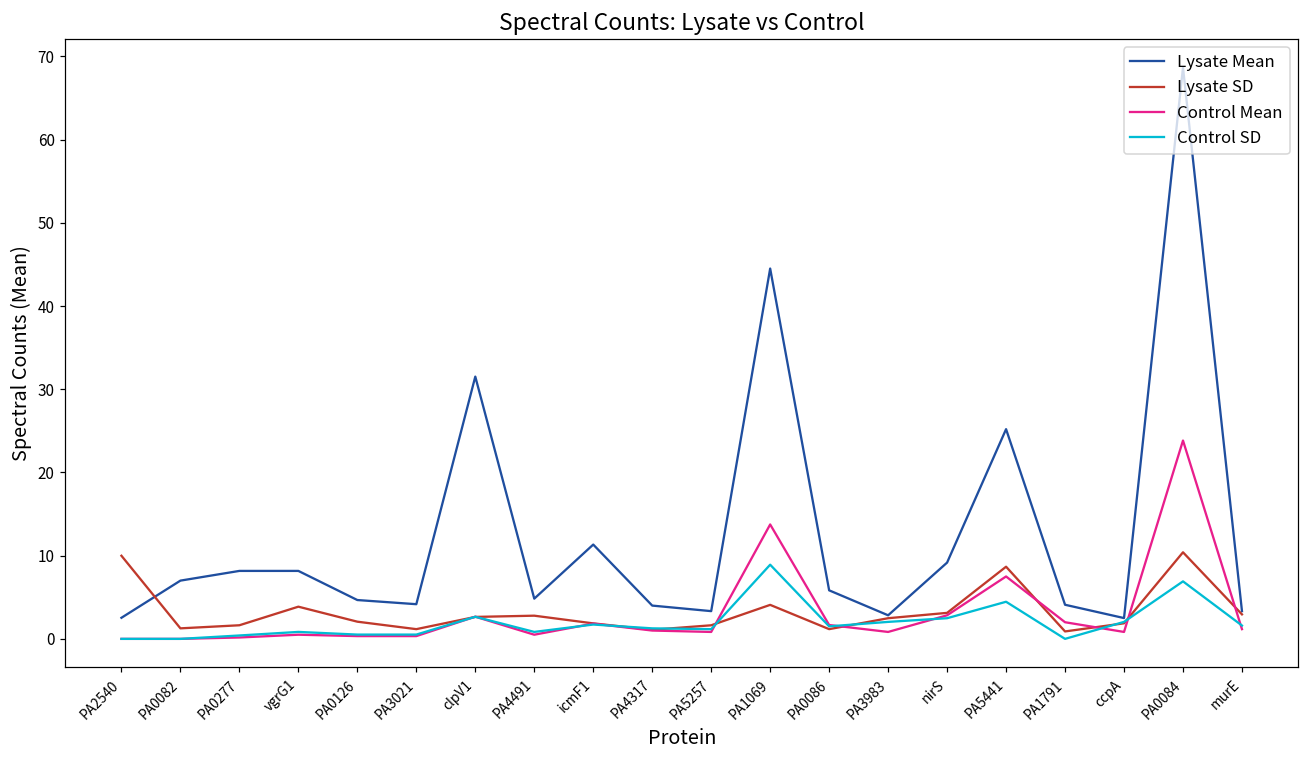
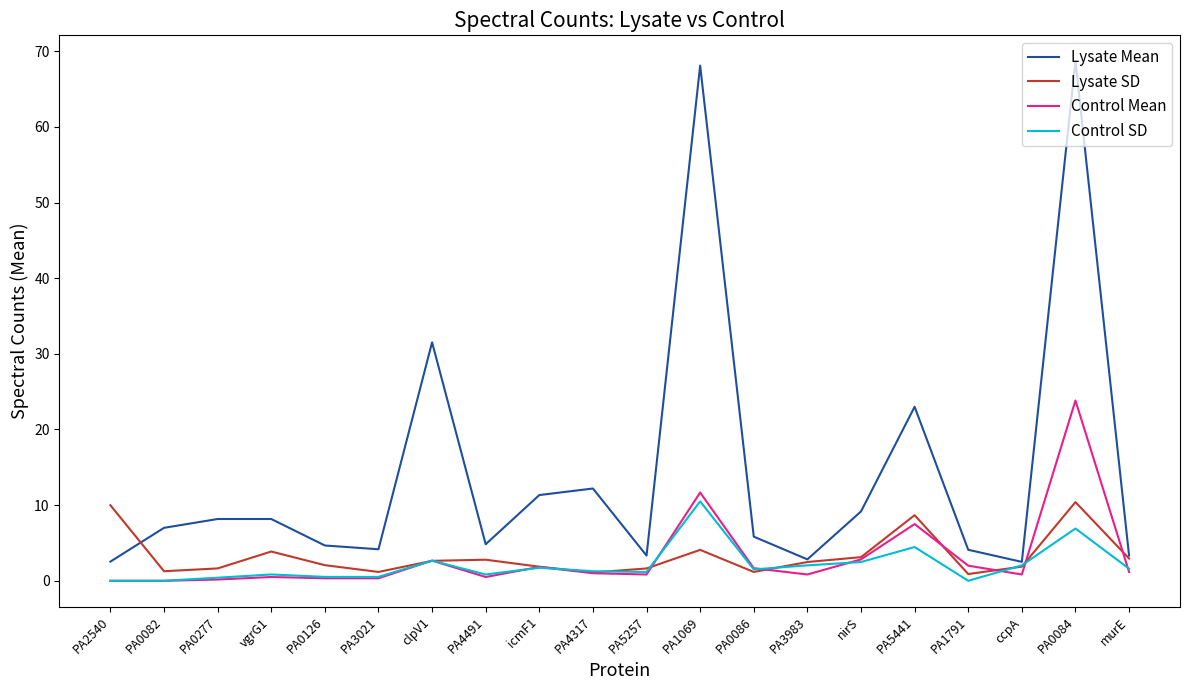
Lysate Mean, PA4317: 4 -> 12
Lysate Mean, PA1069: 45 -> 68
Control Mean, PA1069: 14 -> 12
Control SD, PA1069: 9 -> 10
Lysate Mean, PA5441: 25 -> 23
